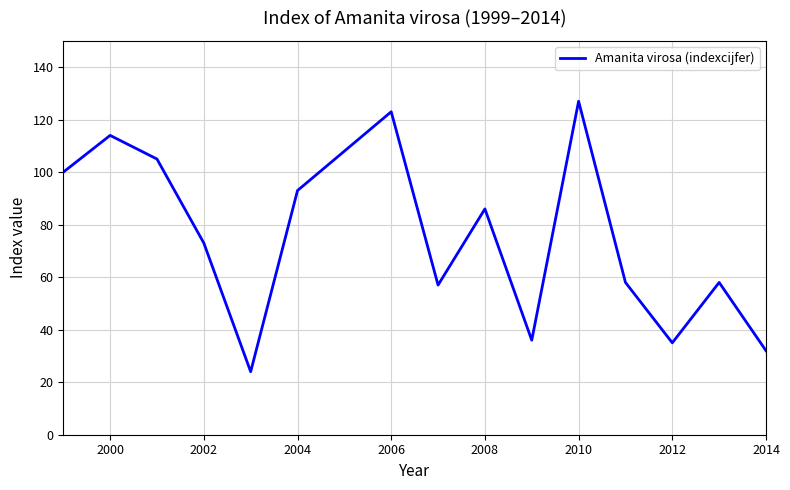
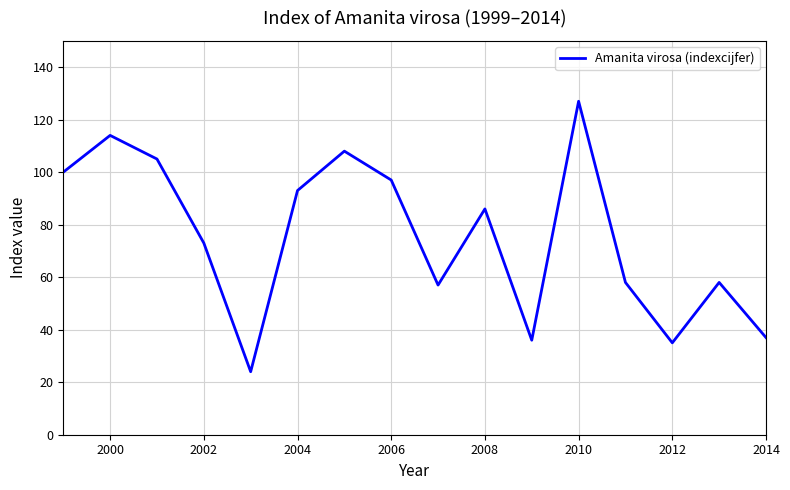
2006: 123 -> 97
2014: 32 -> 37
